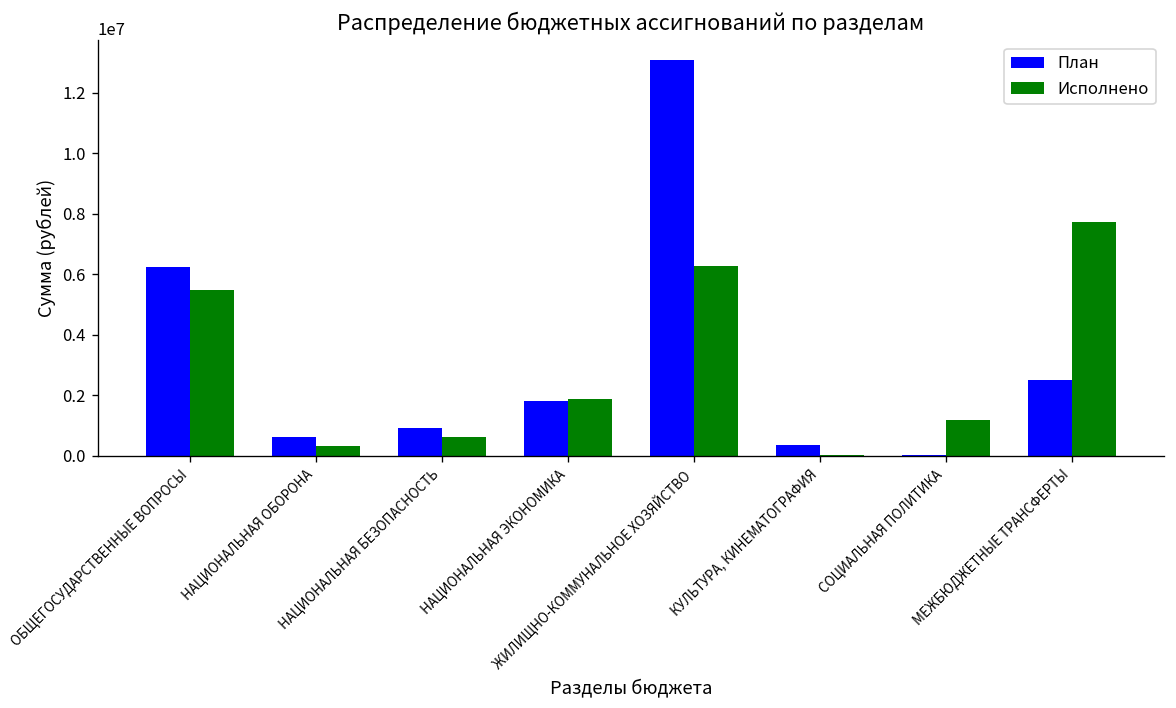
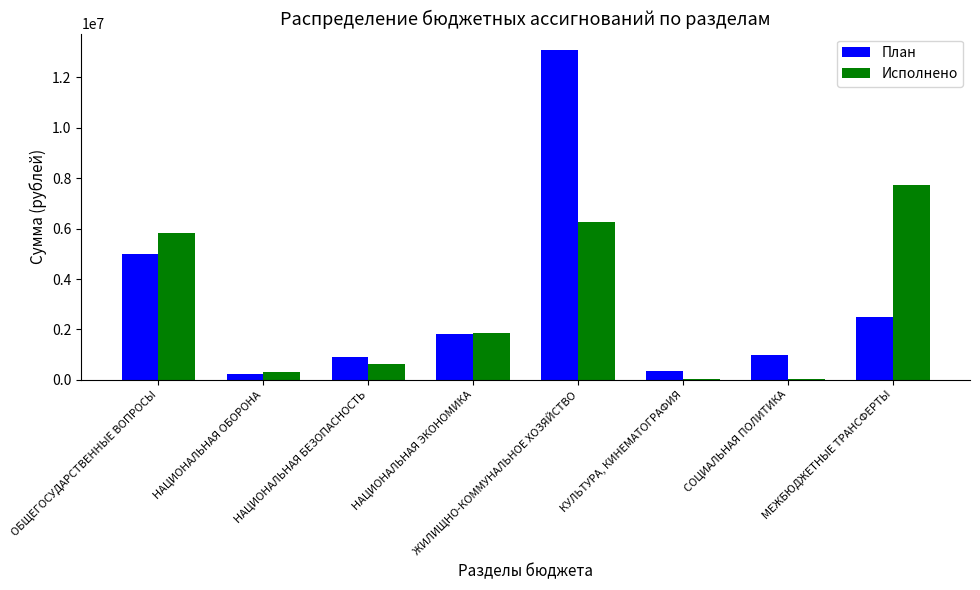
План, ОБЩЕГОСУДАРСТВЕННЫЕ ВОПРОСЫ: 6200000 -> 5000000
Исполнено, ОБЩЕГОСУДАРСТВЕННЫЕ ВОПРОСЫ: 5500000 -> 5800000
План, НАЦИОНАЛЬНАЯ ОБОРОНА: 600000 -> 200000
План, СОЦИАЛЬНАЯ ПОЛИТИКА: 0 -> 1000000
Исполнено, СОЦИАЛЬНАЯ ПОЛИТИКА: 1200000 -> 0
